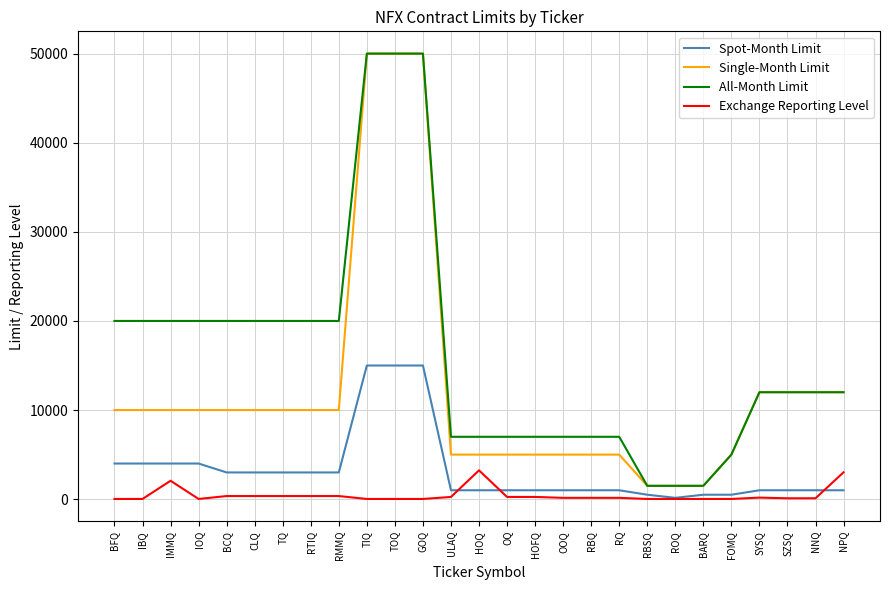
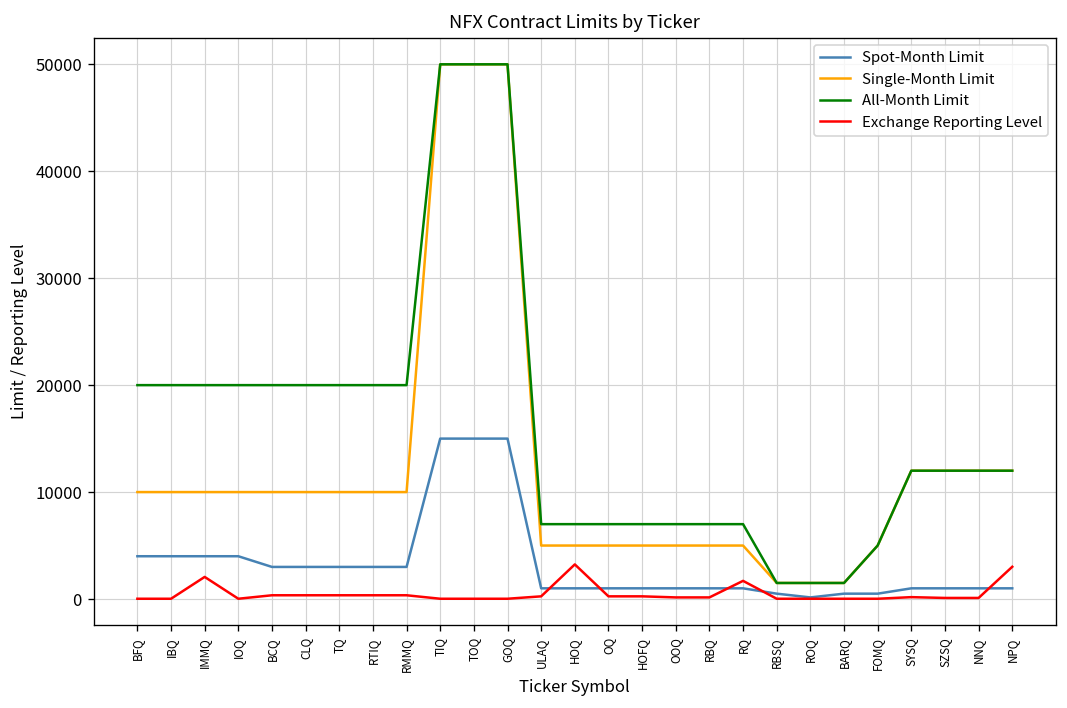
Exchange Reporting Level, RQ: 0 -> 2000
